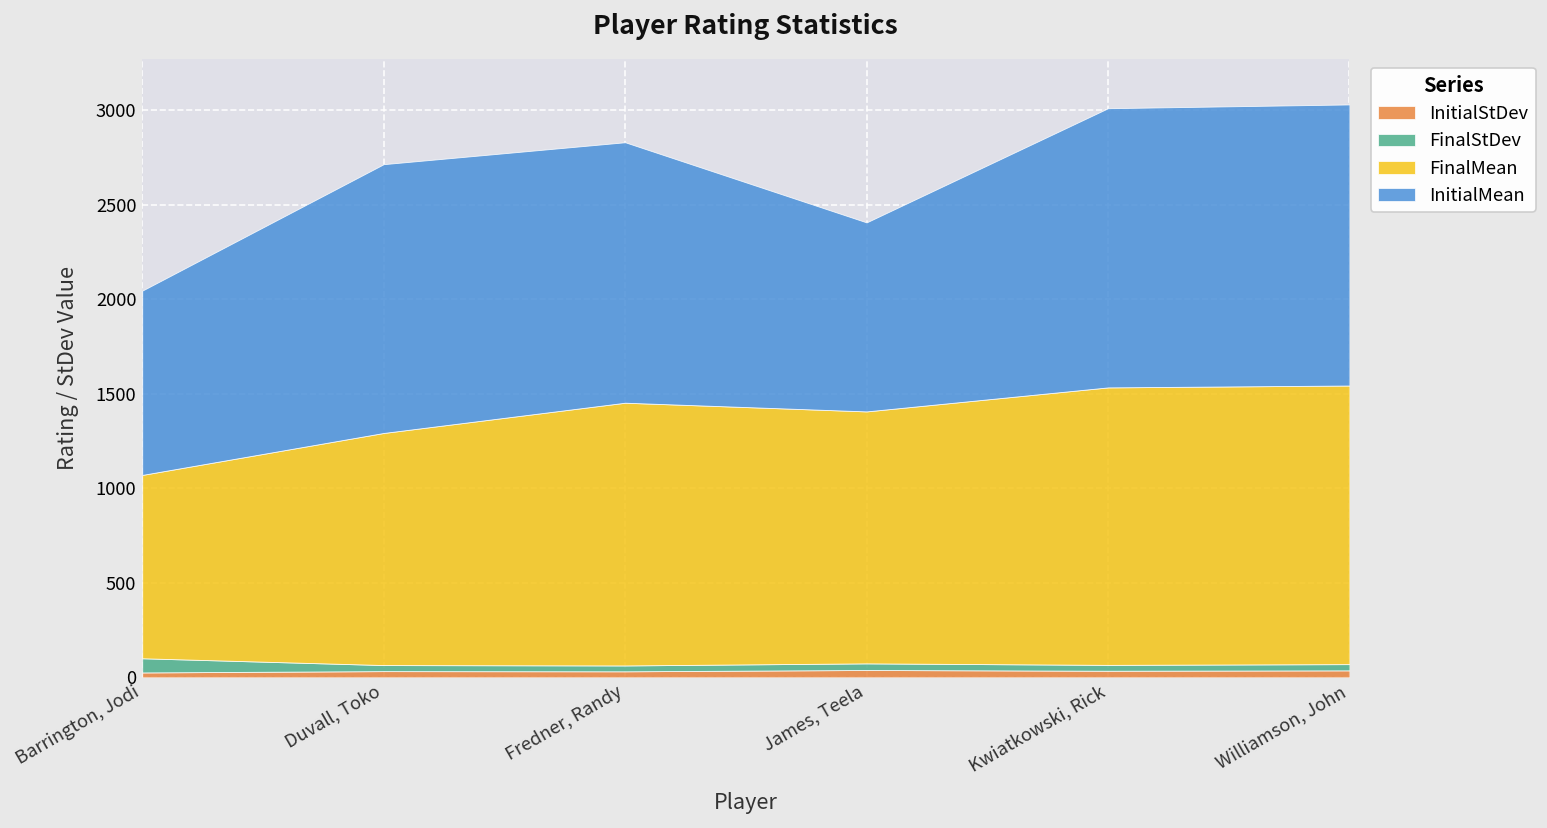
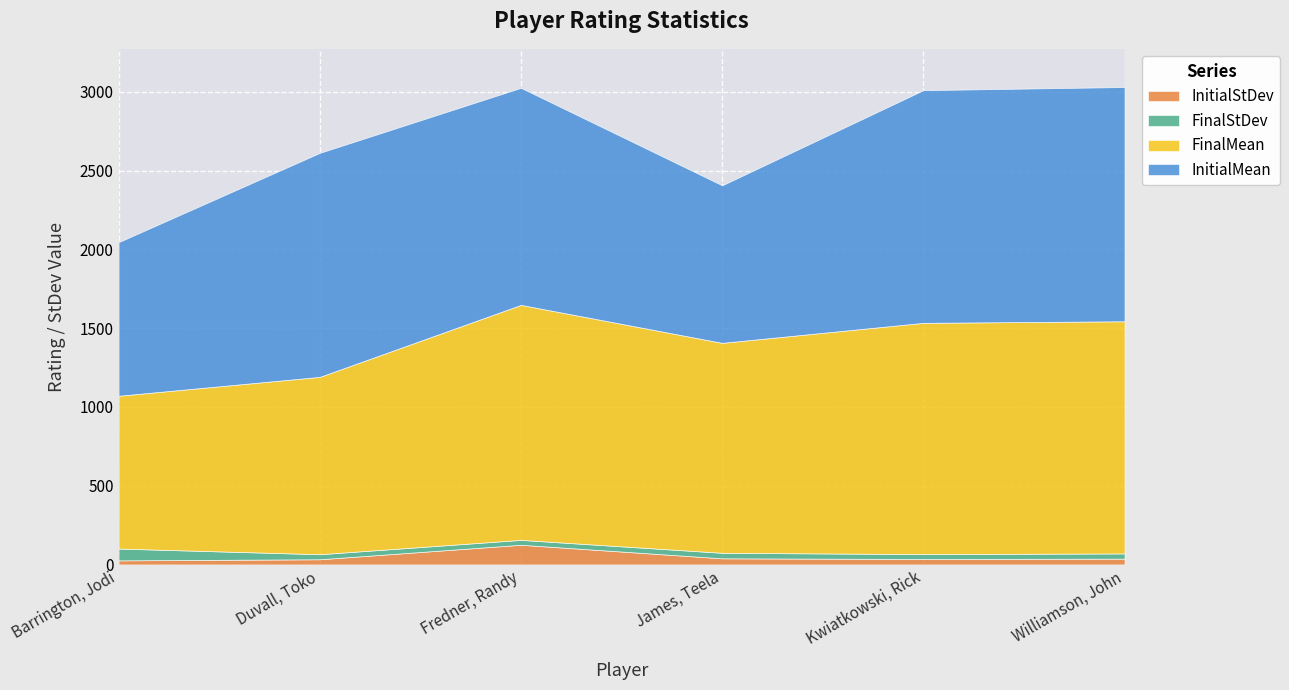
FinalMean, Duvall, Toko: 1230 -> 1130
InitialStDev, Fredner, Randy: 30 -> 130
FinalMean, Fredner, Randy: 1390 -> 1490
